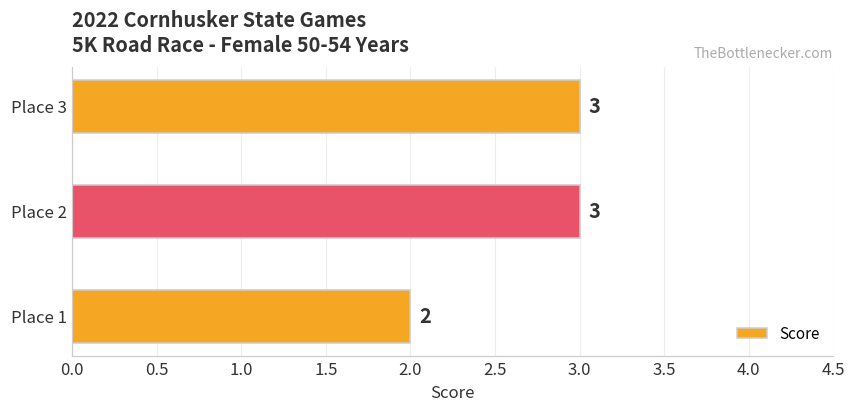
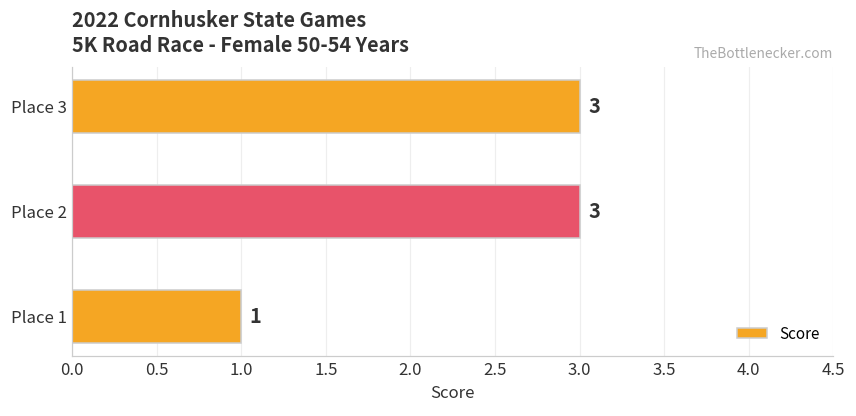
Place 1: 2 -> 1
